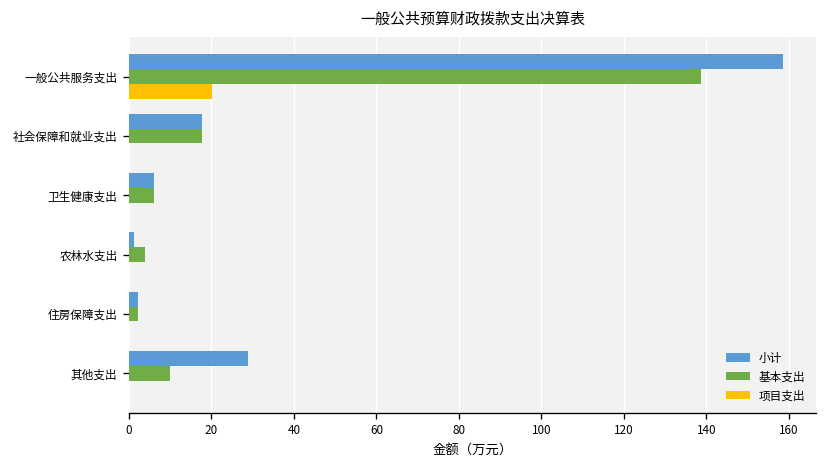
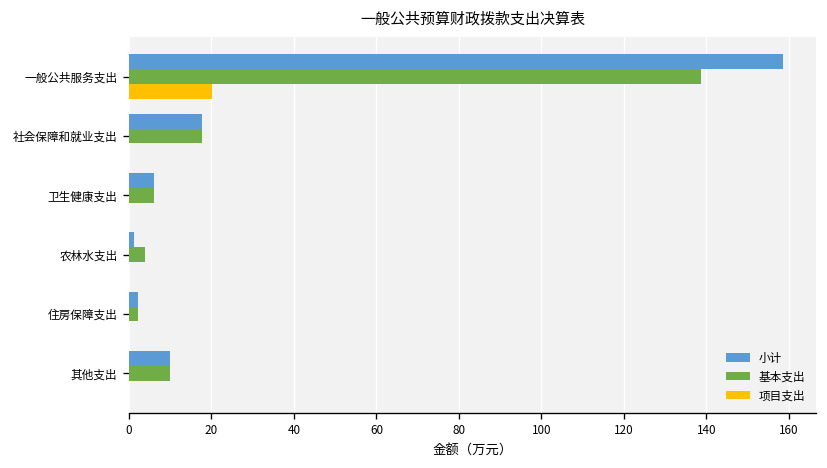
小计, 其他支出: 29 -> 10
